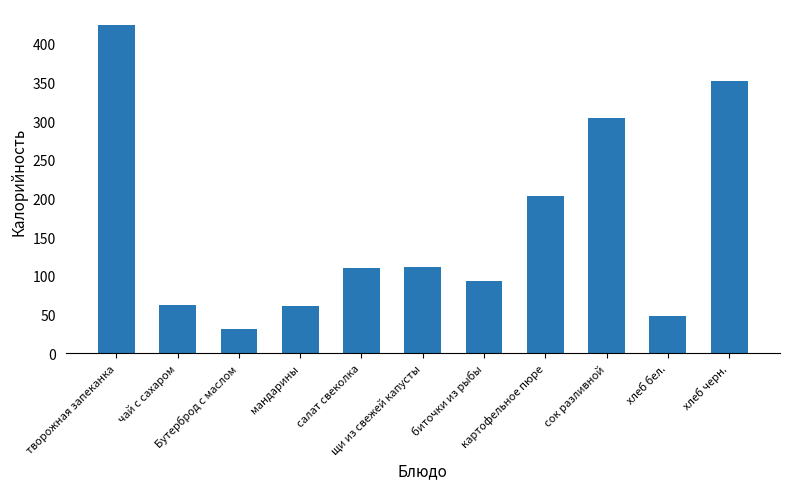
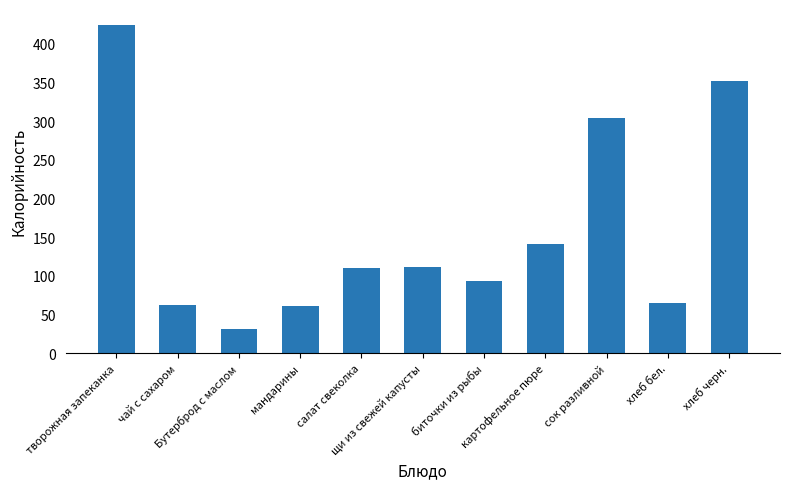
картофельное пюре: 200 -> 140
хлеб бел.: 50 -> 70
